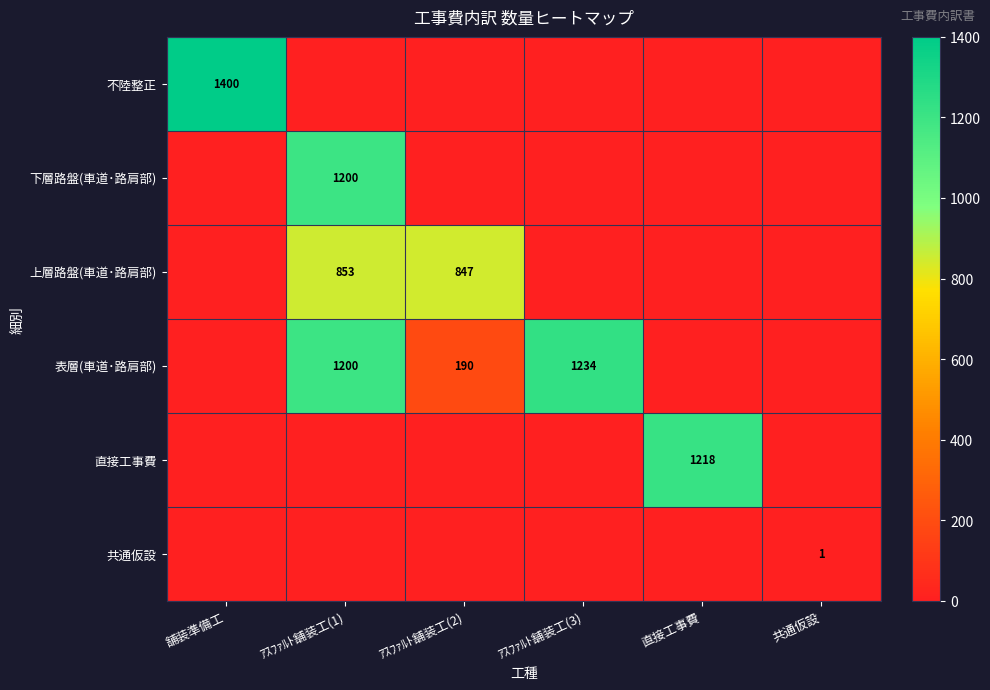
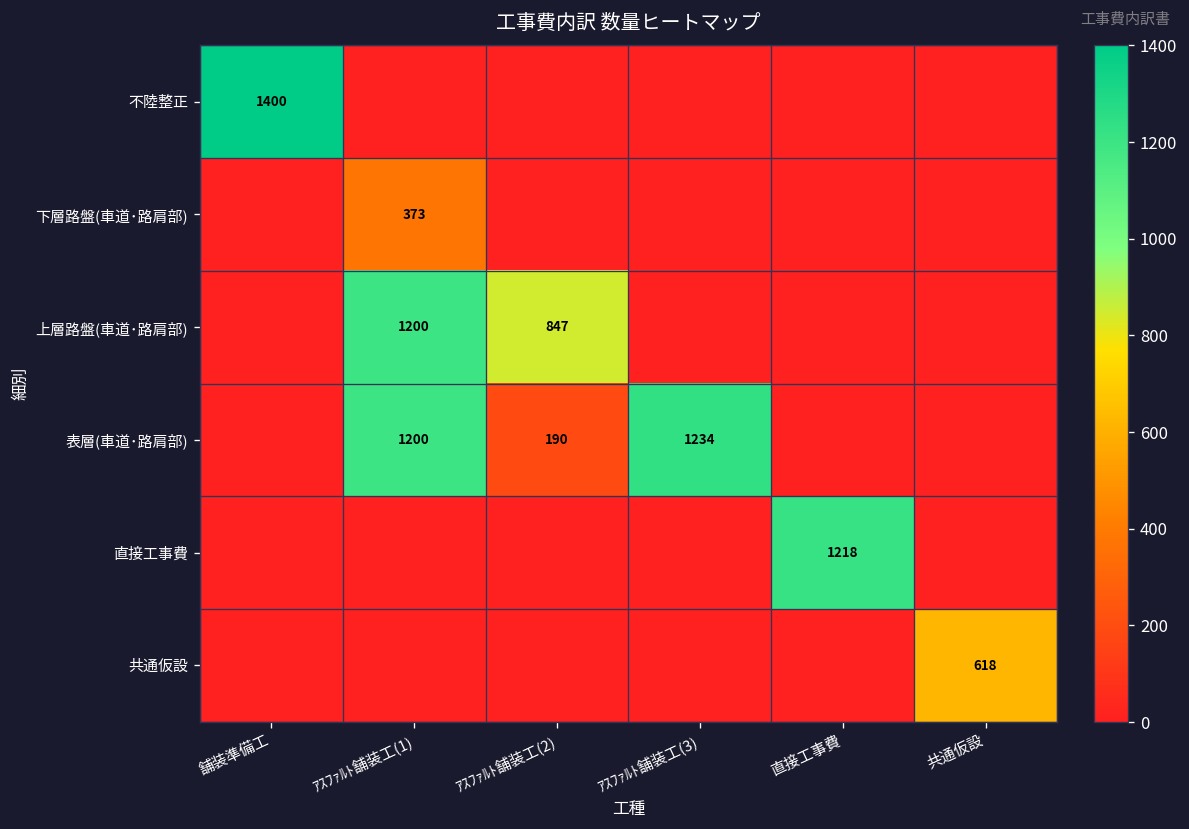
下層路盤(車道･路肩部), ｱｽﾌｧﾙﾄ舗装工(1): 1200 -> 373
上層路盤(車道･路肩部), ｱｽﾌｧﾙﾄ舗装工(1): 853 -> 1200
共通仮設, 共通仮設: 1 -> 618
